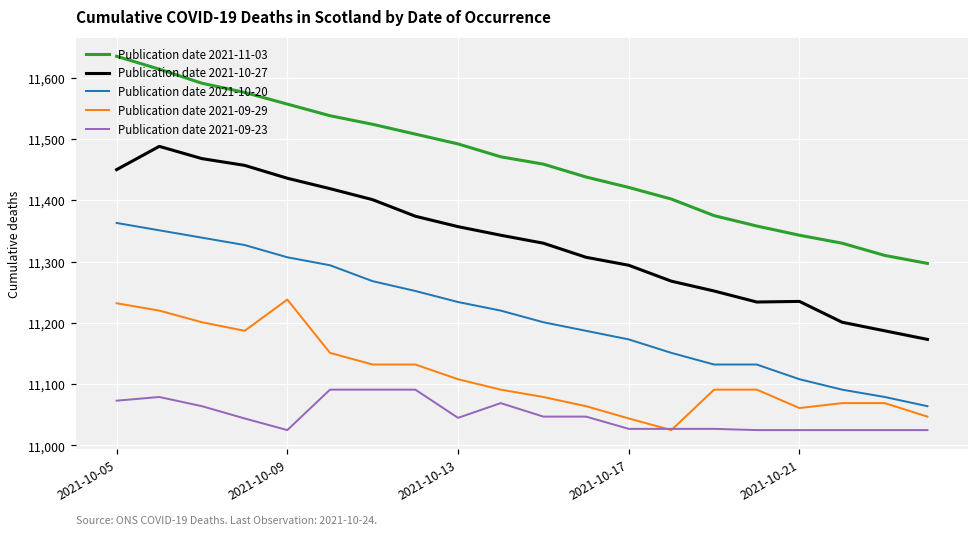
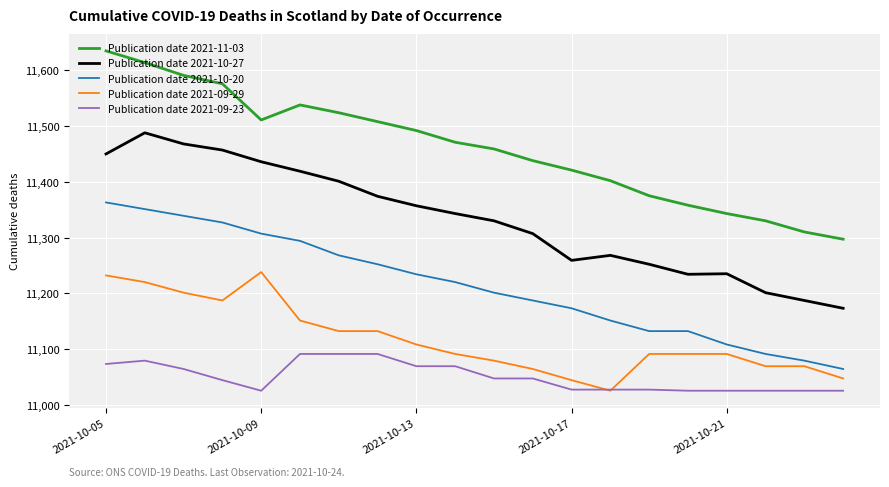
Publication date 2021-11-03, 2021-10-09: 11,560 -> 11,510
Publication date 2021-09-23, 2021-10-13: 11,050 -> 11,070
Publication date 2021-10-27, 2021-10-17: 11,290 -> 11,260
Publication date 2021-09-29, 2021-10-21: 11,060 -> 11,090
